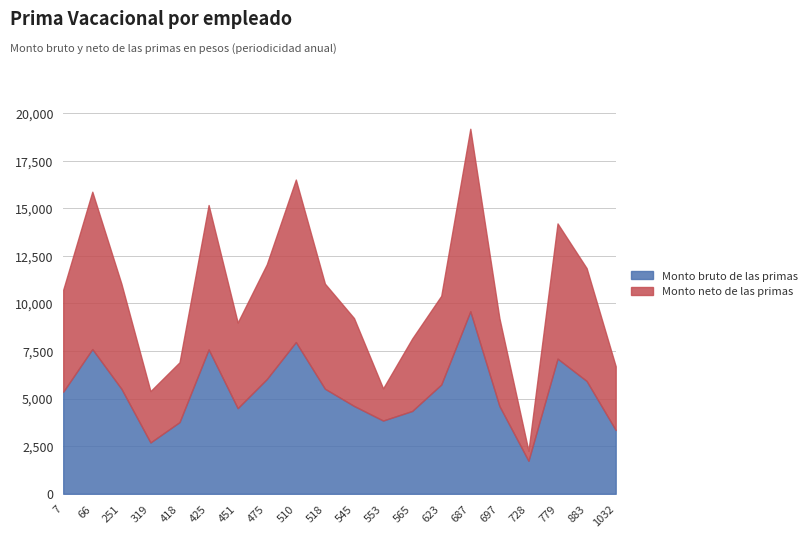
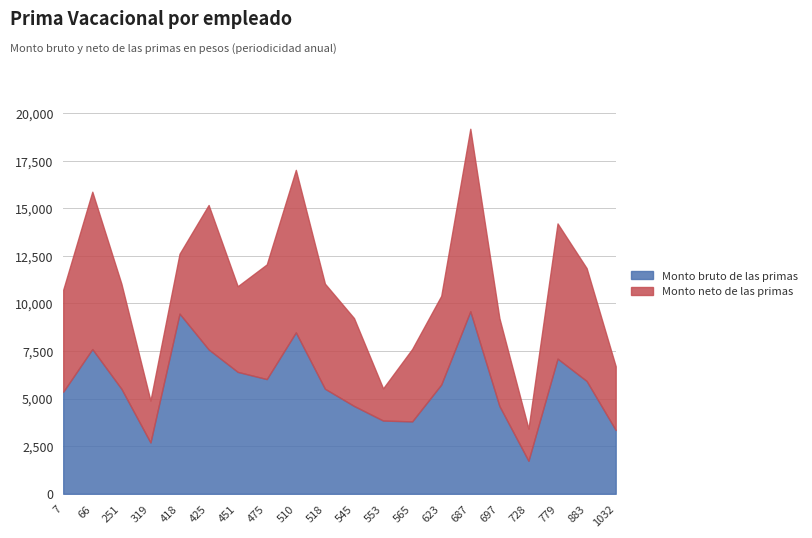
Monto neto de las primas, 319: 2,700 -> 2,200
Monto bruto de las primas, 418: 3,800 -> 9,500
Monto bruto de las primas, 451: 4,500 -> 6,400
Monto bruto de las primas, 510: 8,000 -> 8,500
Monto bruto de las primas, 565: 4,400 -> 3,800
Monto neto de las primas, 728: 500 -> 1,700
